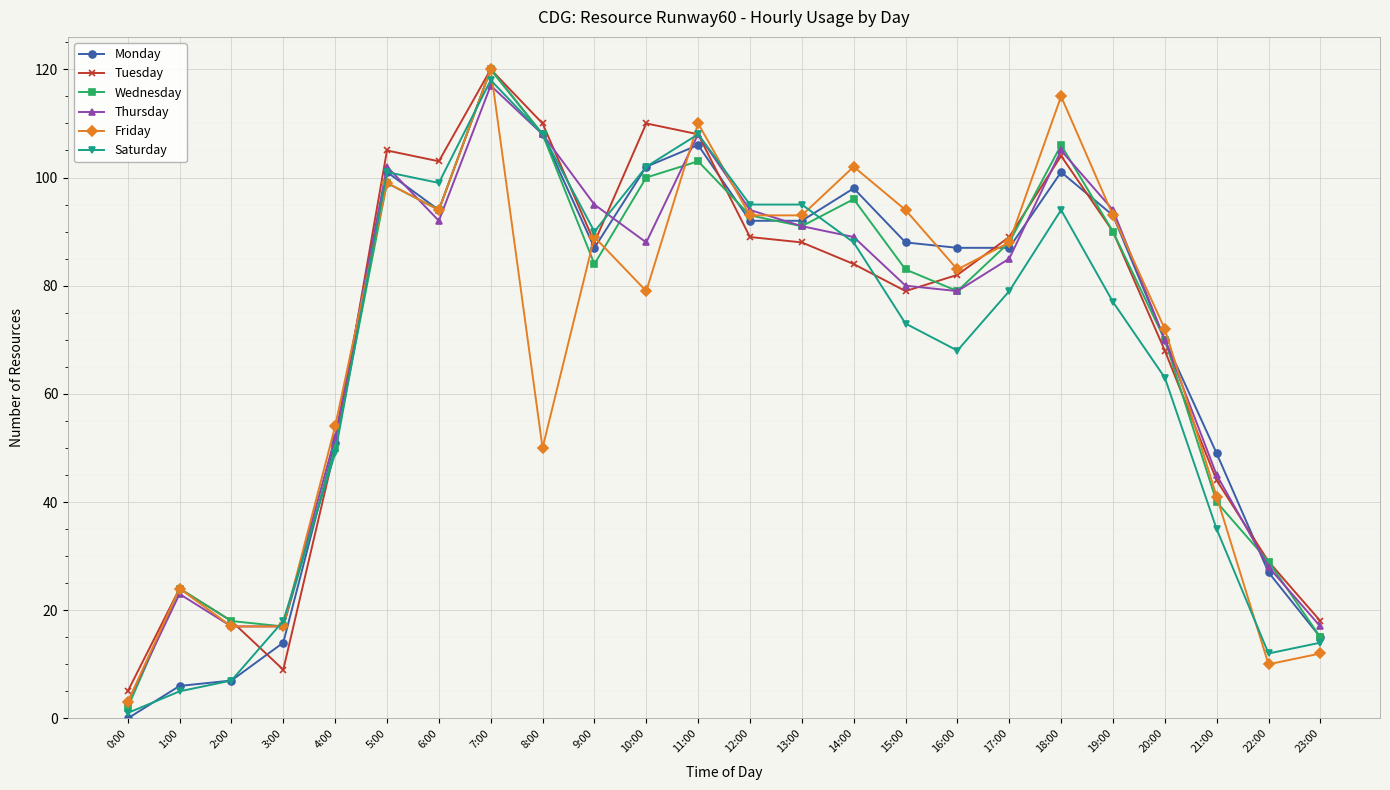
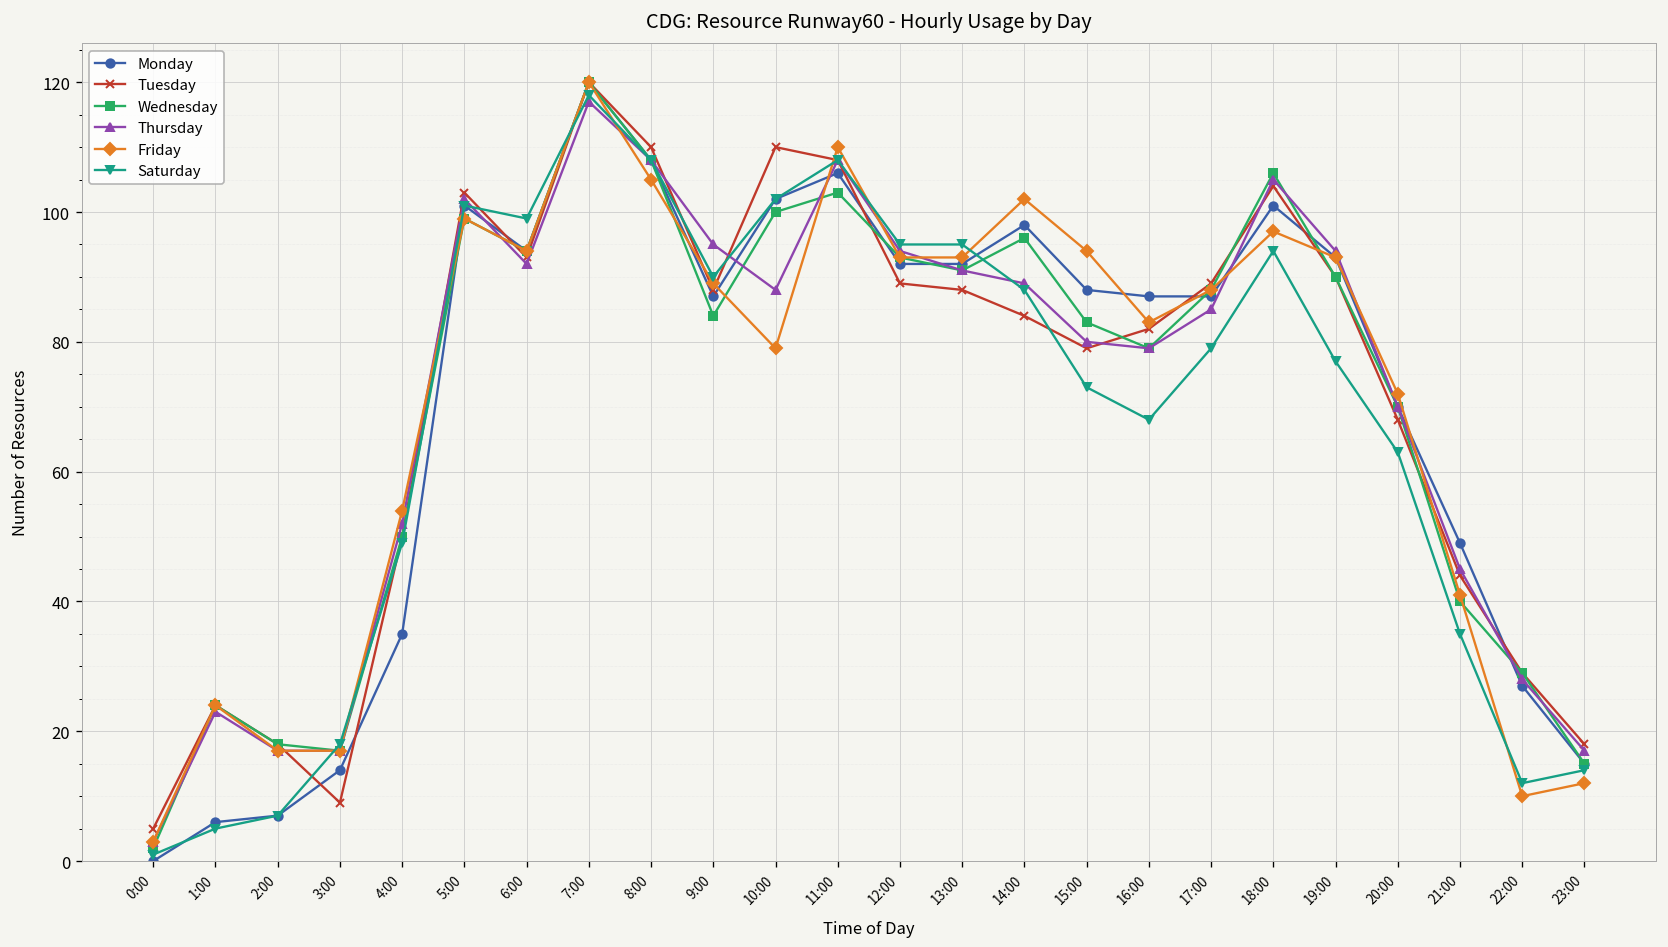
Monday, 4:00: 51 -> 35
Tuesday, 5:00: 105 -> 103
Tuesday, 6:00: 103 -> 93
Friday, 8:00: 50 -> 105
Friday, 18:00: 115 -> 97
